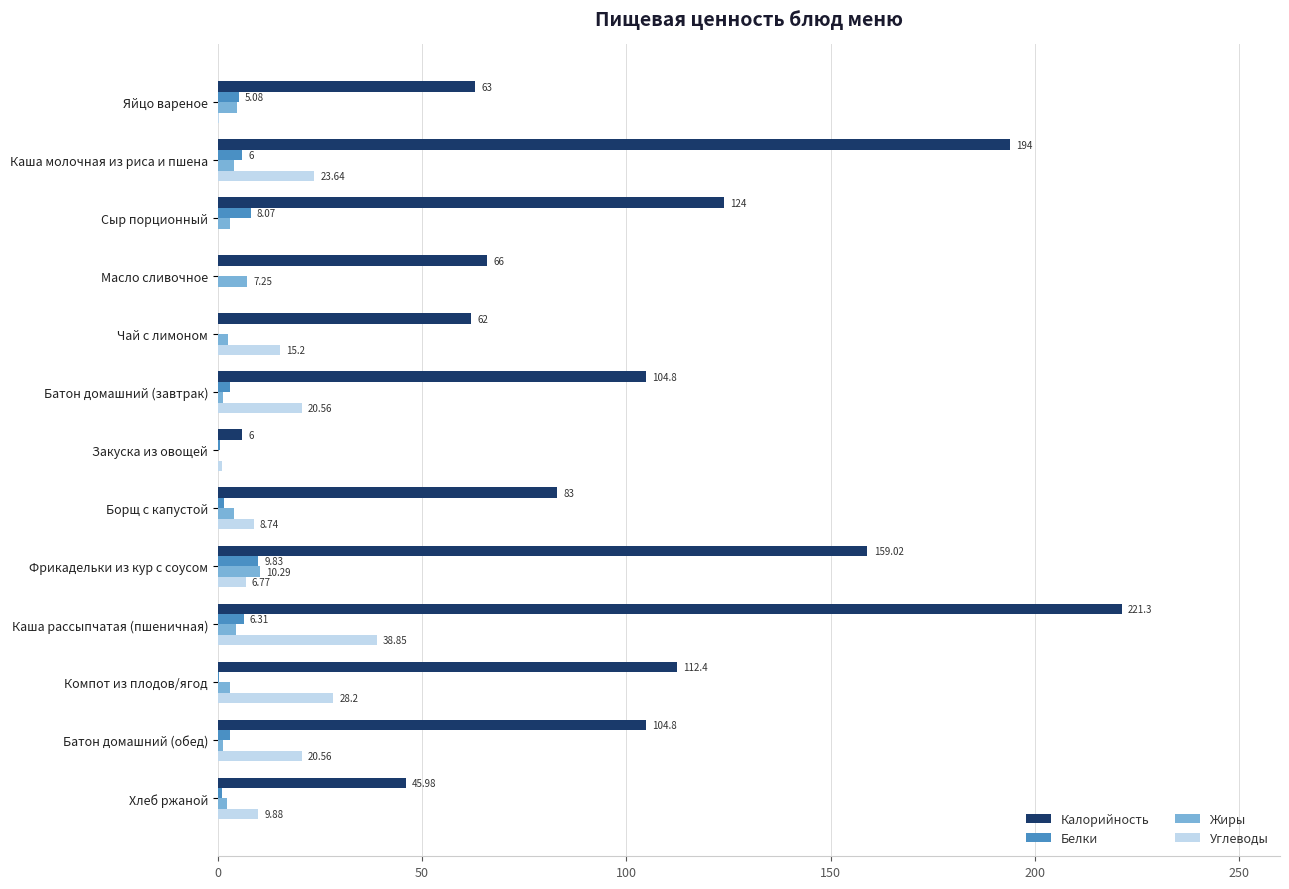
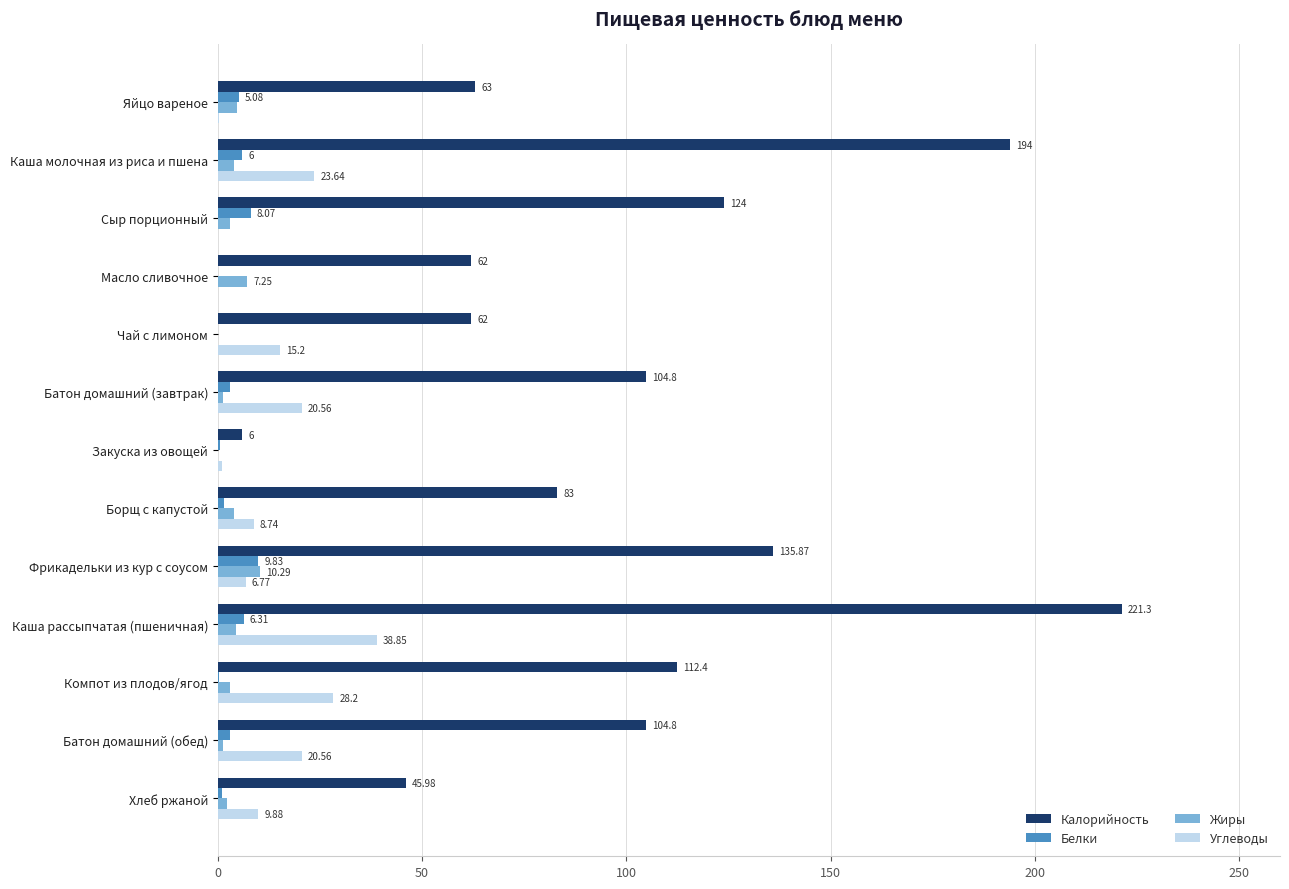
Калорийность, Масло сливочное: 66 -> 62
Жиры, Чай с лимоном: 3 -> 0
Калорийность, Фрикадельки из кур с соусом: 159.02 -> 135.87
